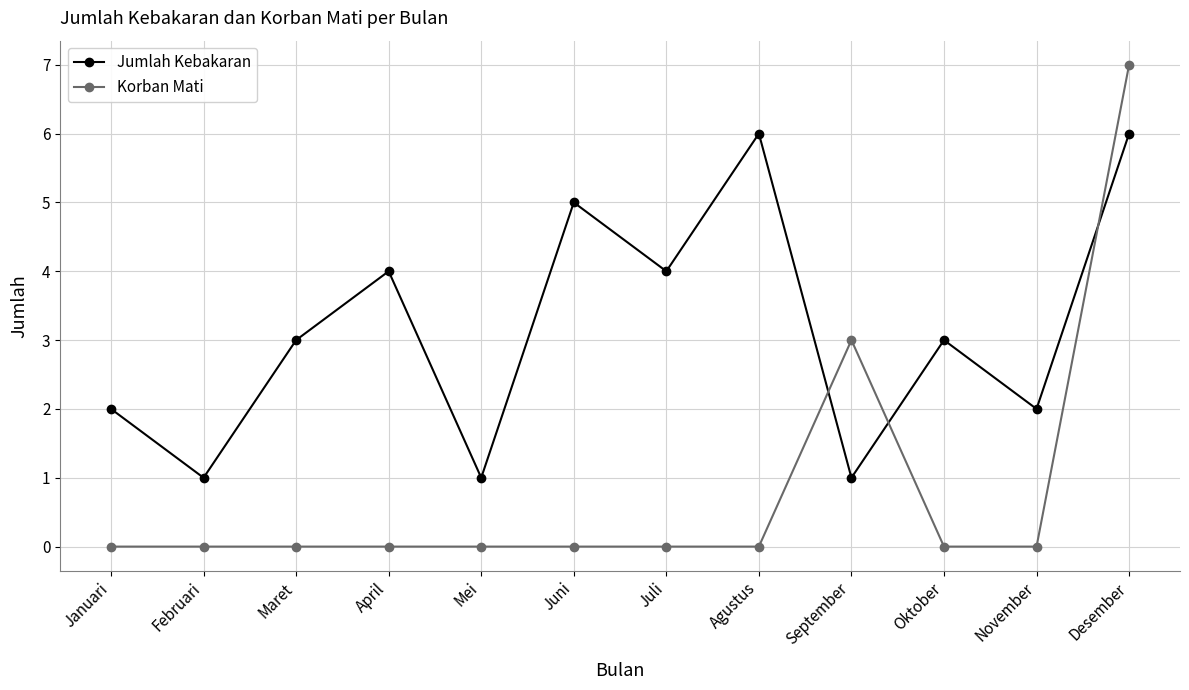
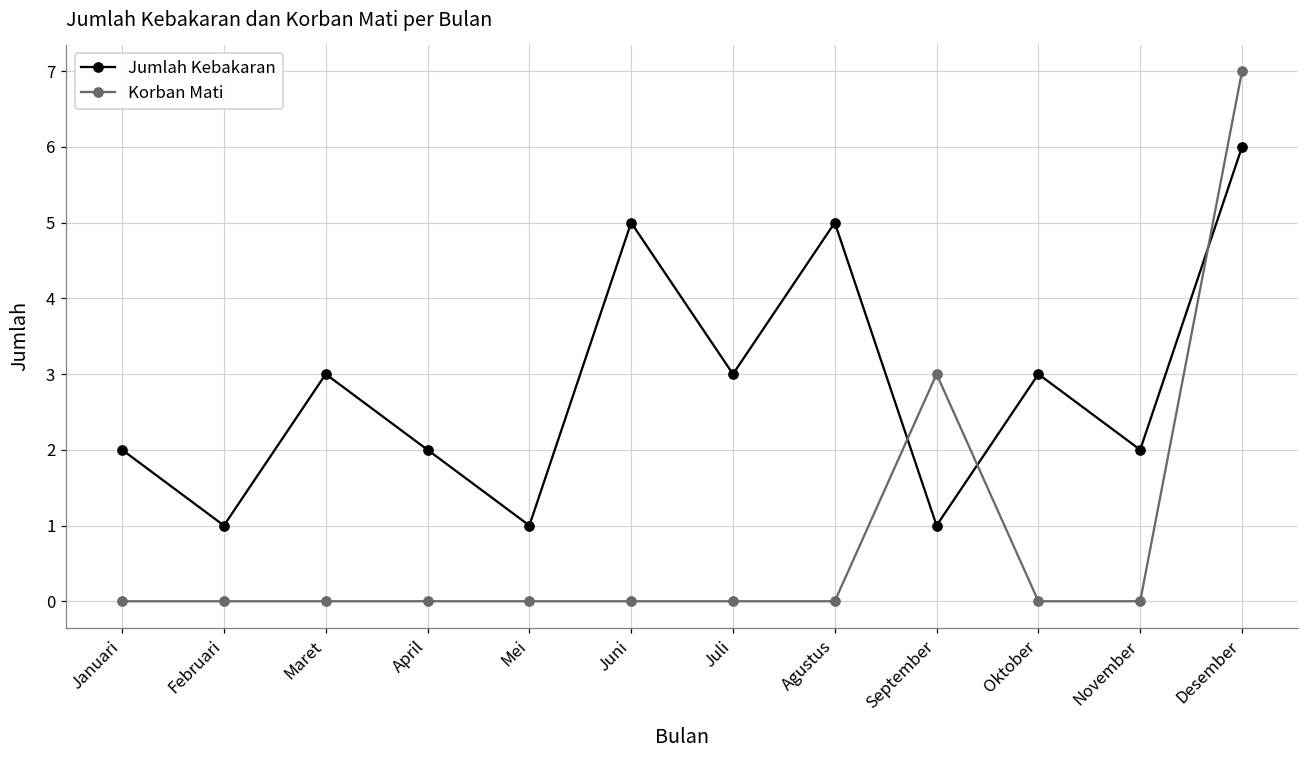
Jumlah Kebakaran, April: 4 -> 2
Jumlah Kebakaran, Juli: 4 -> 3
Jumlah Kebakaran, Agustus: 6 -> 5
